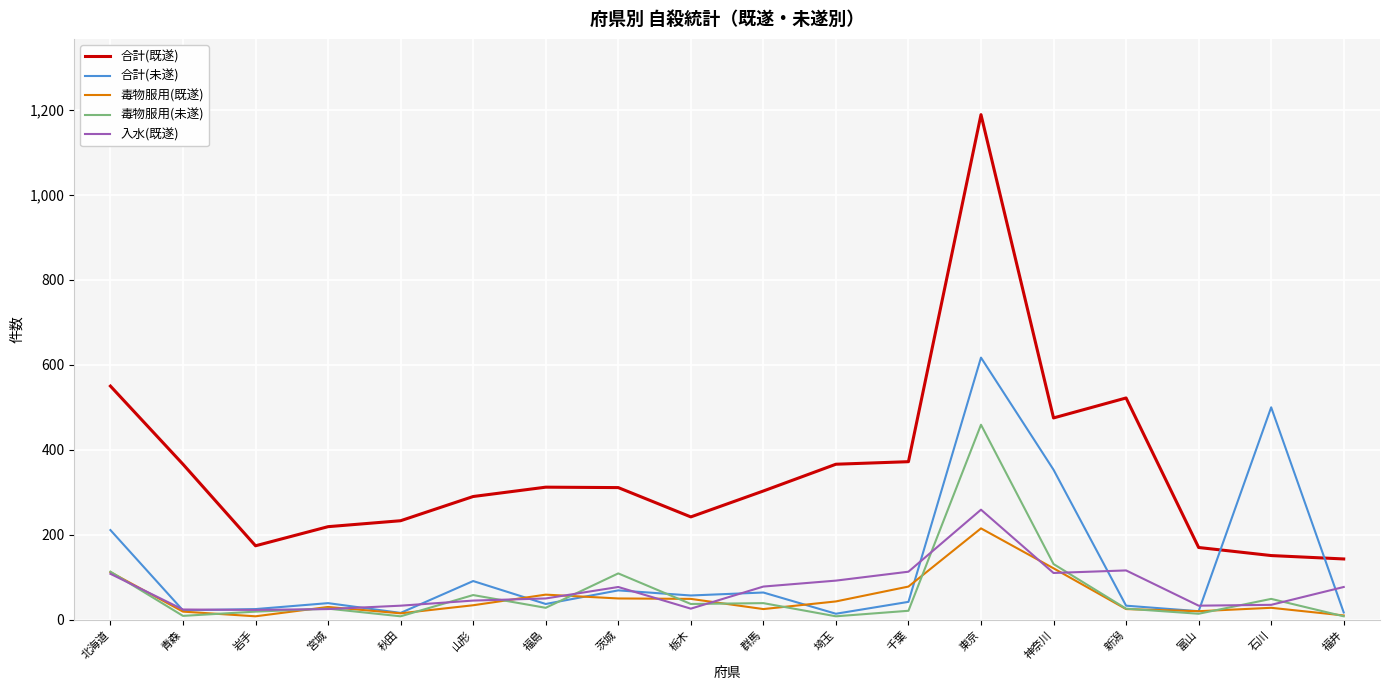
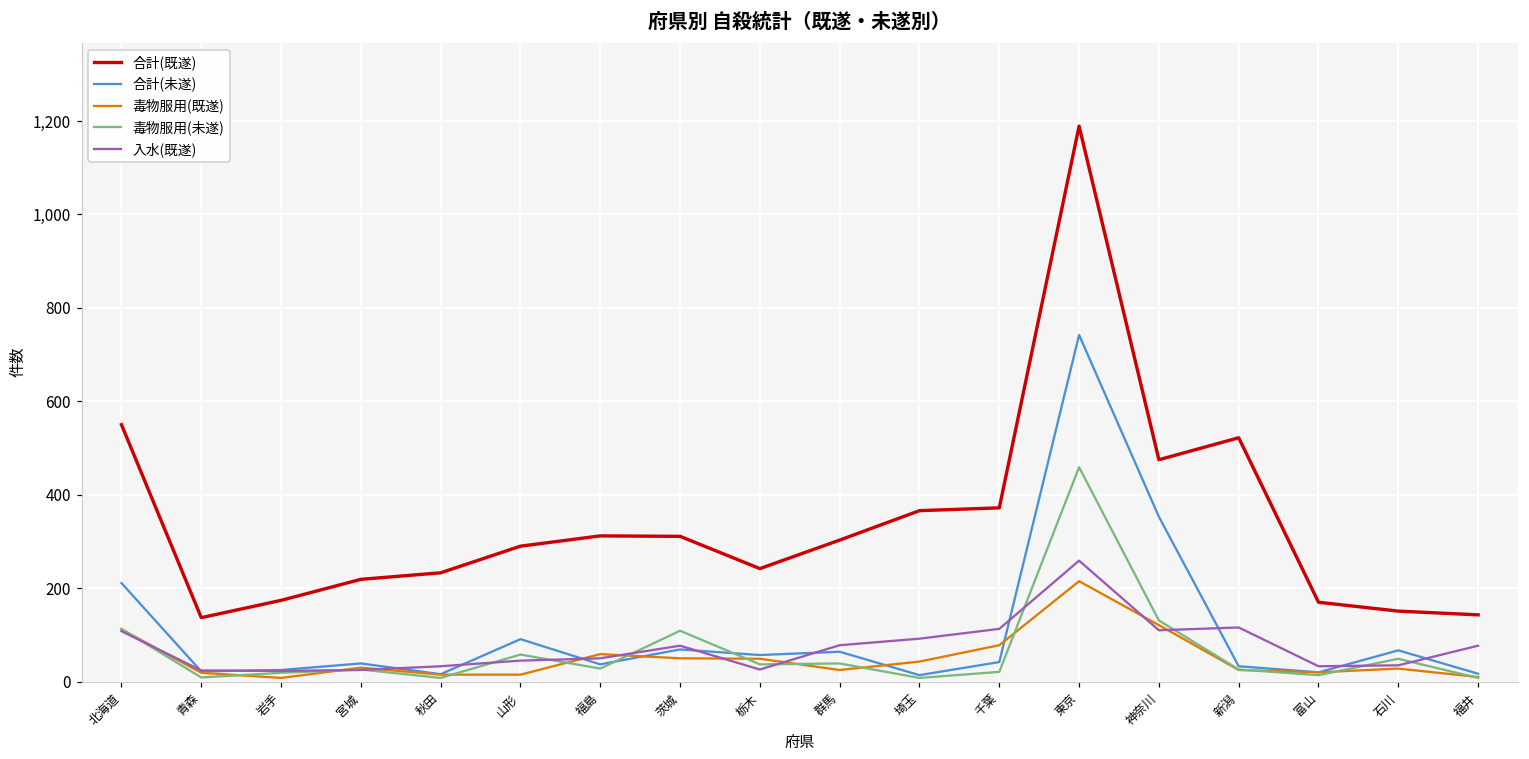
合計(既遂), 青森: 370 -> 140
毒物服用(既遂), 山形: 30 -> 20
合計(未遂), 東京: 620 -> 740
合計(未遂), 石川: 500 -> 70
